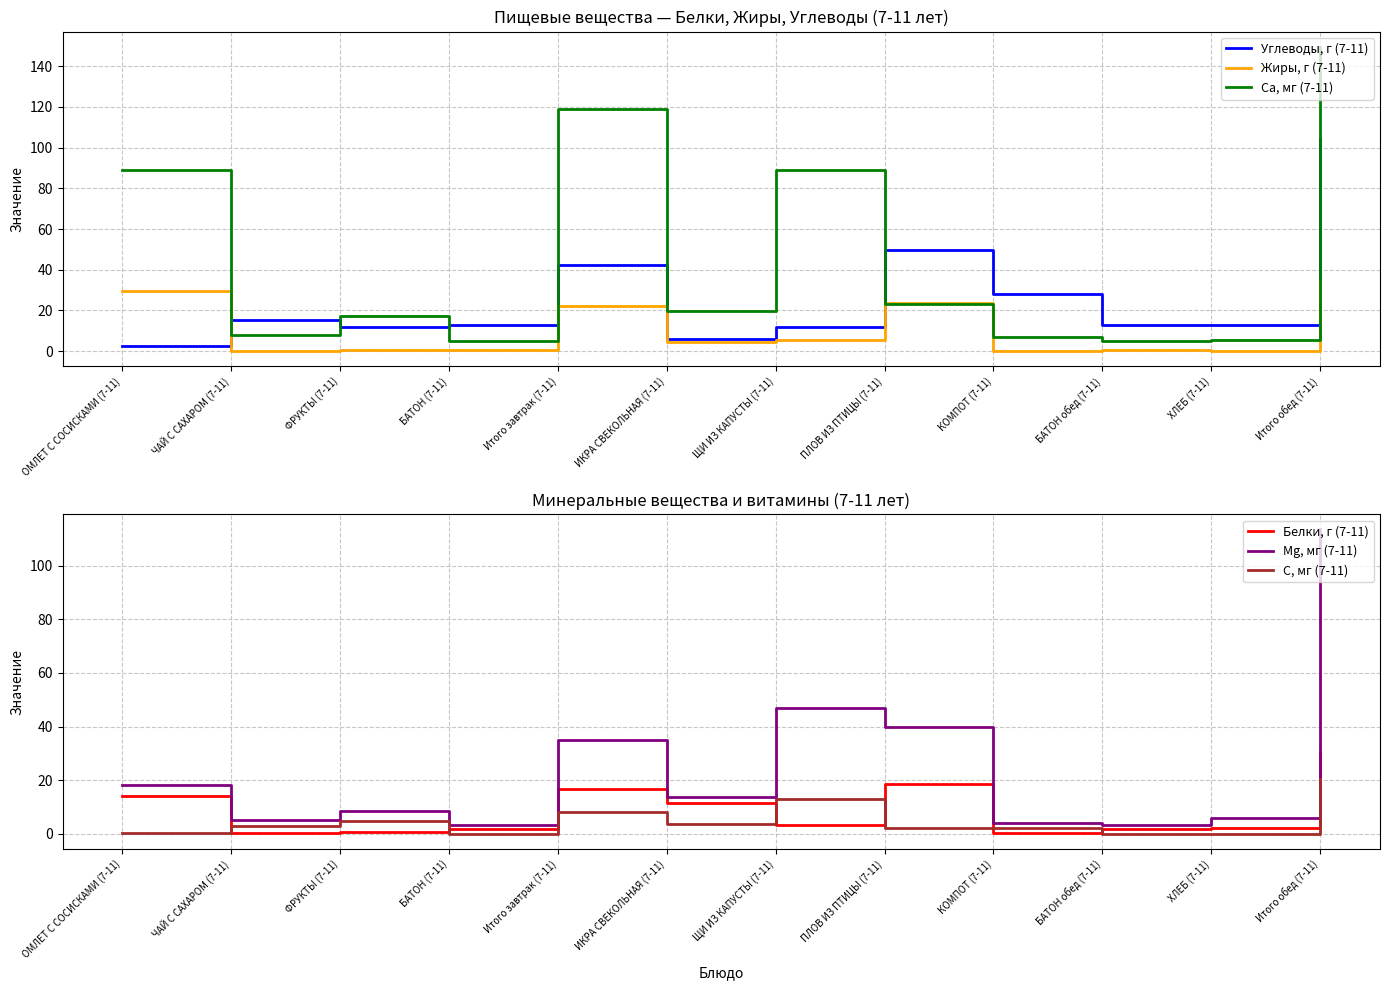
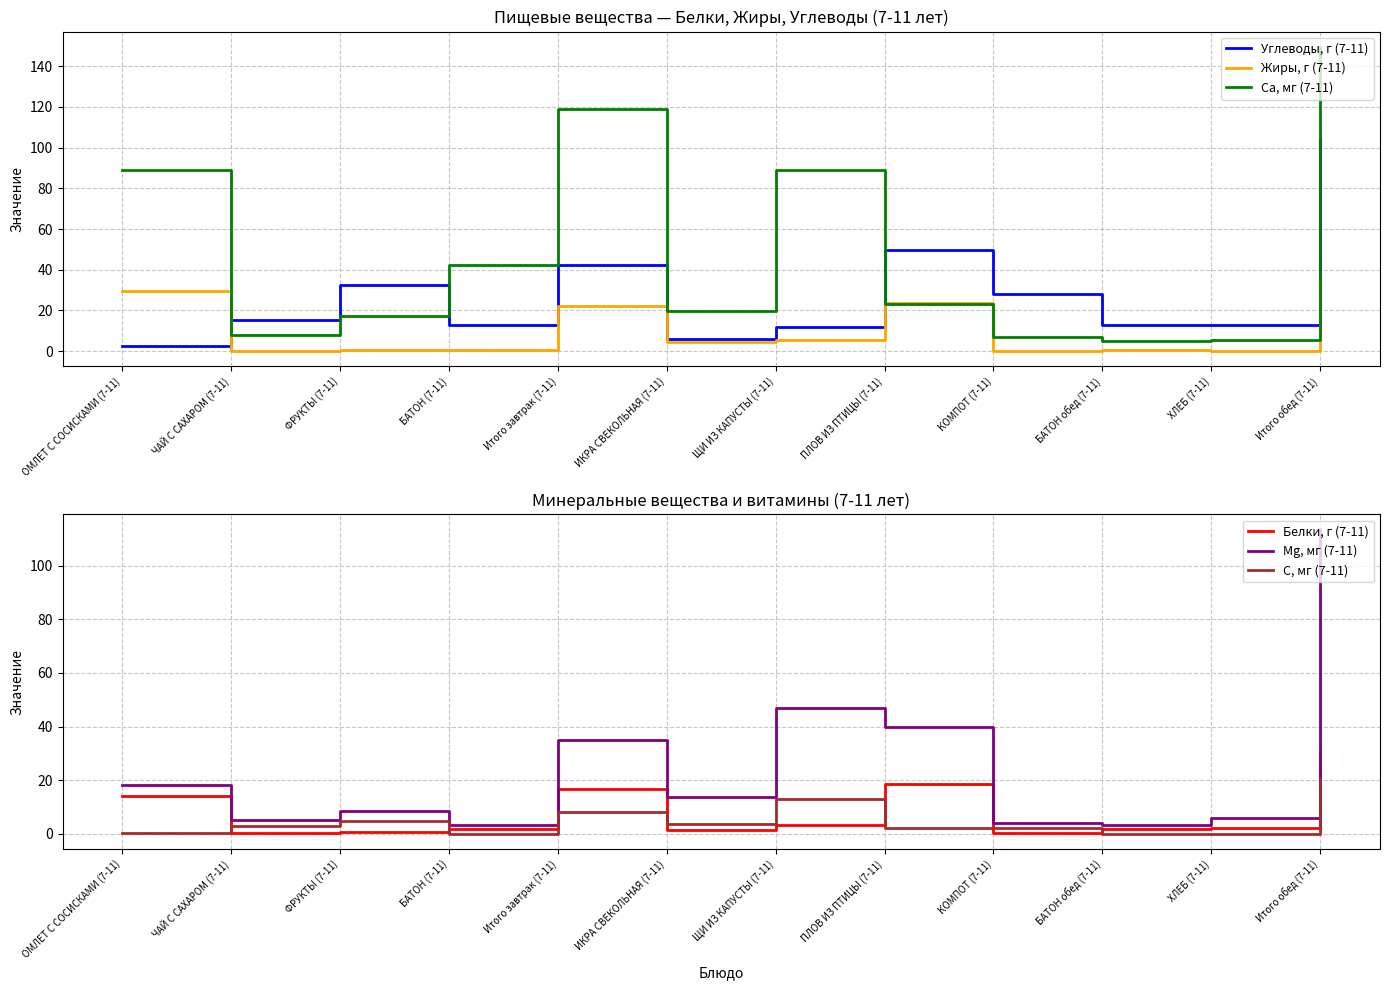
Пищевые вещества — Белки, Жиры, Углеводы (7-11 лет), Углеводы, г (7-11), ФРУКТЫ (7-11): 12 -> 33
Пищевые вещества — Белки, Жиры, Углеводы (7-11 лет), Са, мг (7-11), БАТОН (7-11): 5 -> 42
Минеральные вещества и витамины (7-11 лет), Белки, г (7-11), ИКРА СВЕКОЛЬНАЯ (7-11): 12 -> 1
